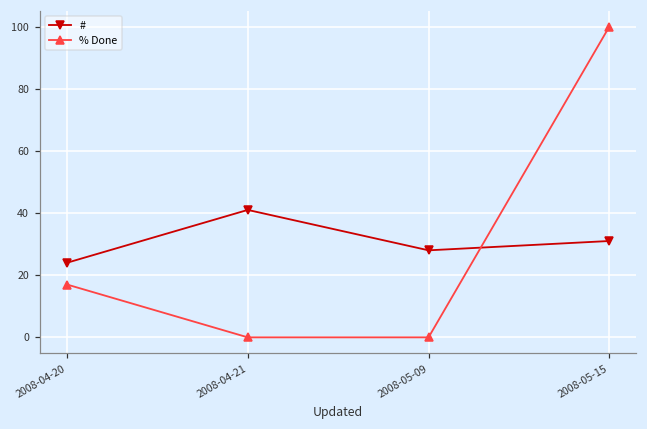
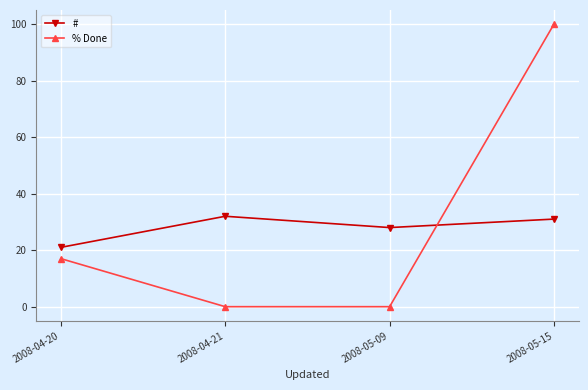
#, 2008-04-20: 24 -> 21
#, 2008-04-21: 41 -> 32
